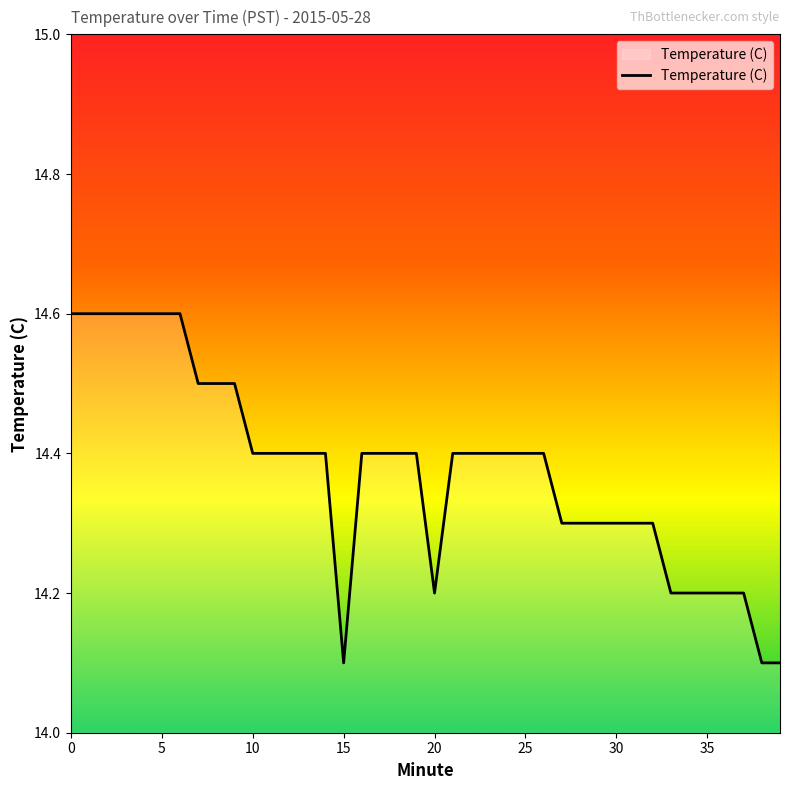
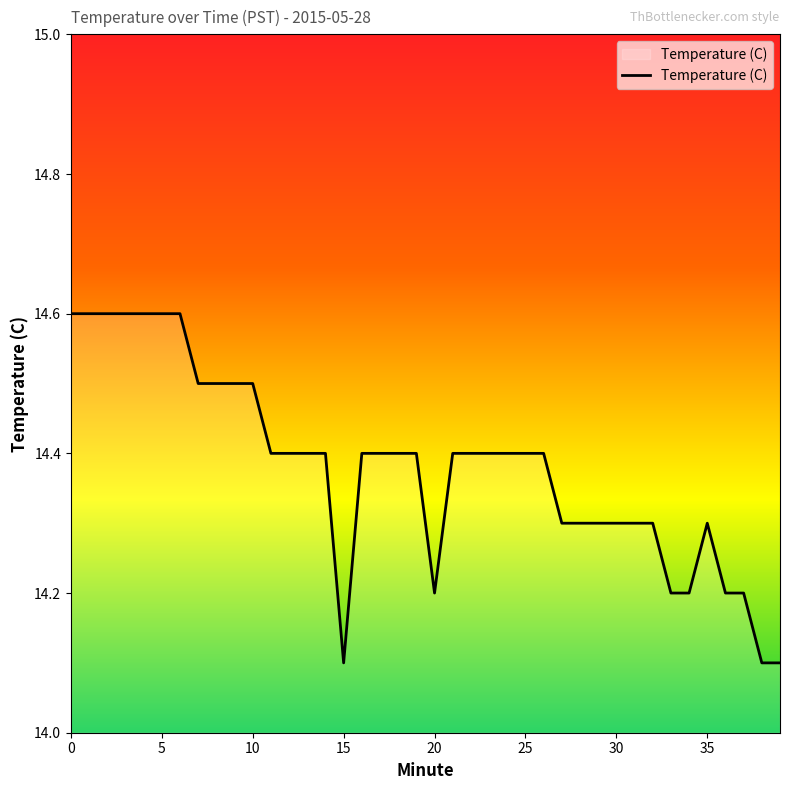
10: 14.4 -> 14.5
35: 14.2 -> 14.3
